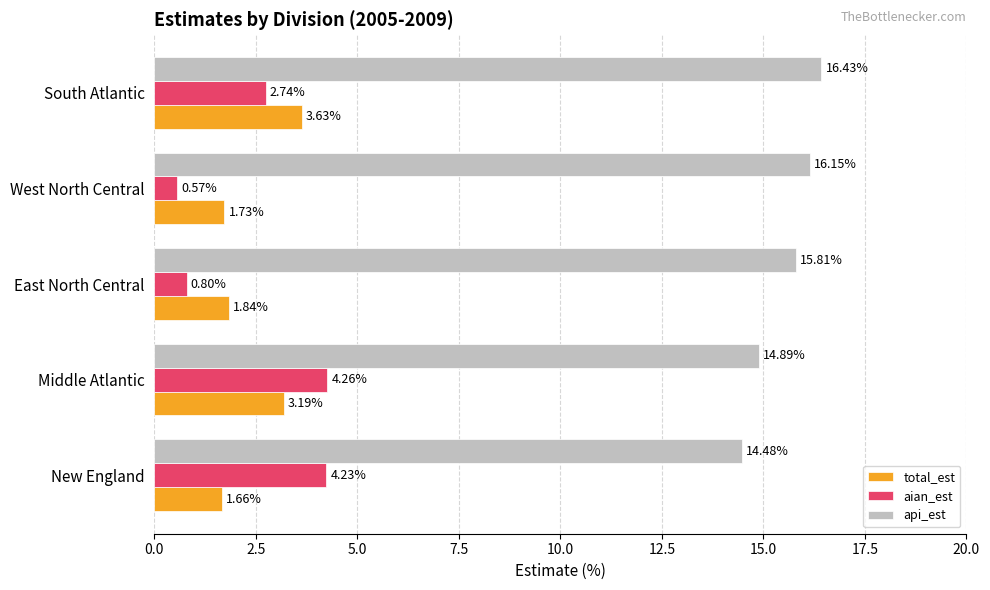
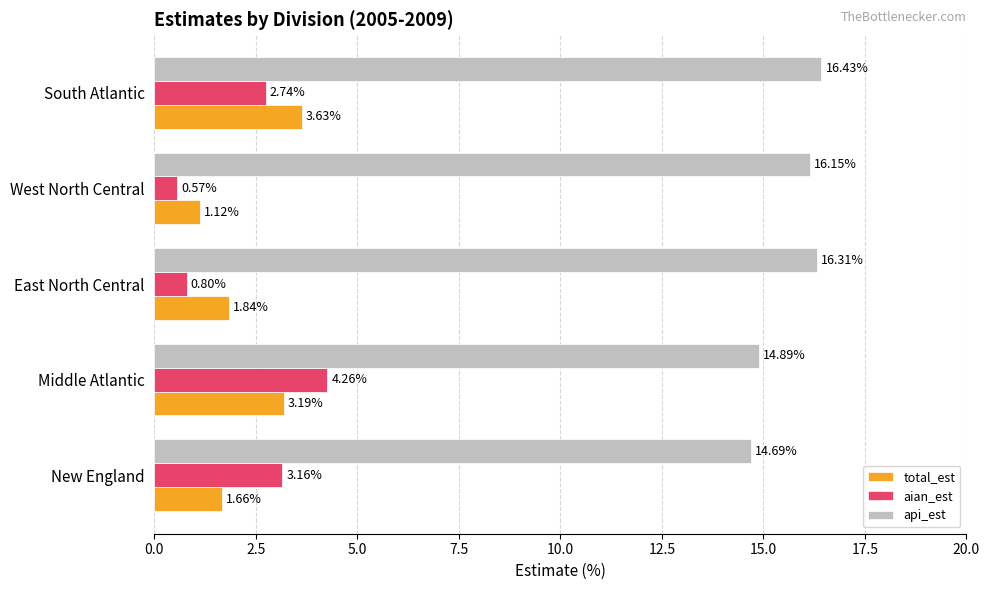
total_est, West North Central: 1.73% -> 1.12%
api_est, East North Central: 15.81% -> 16.31%
api_est, New England: 14.48% -> 14.69%
aian_est, New England: 4.23% -> 3.16%
